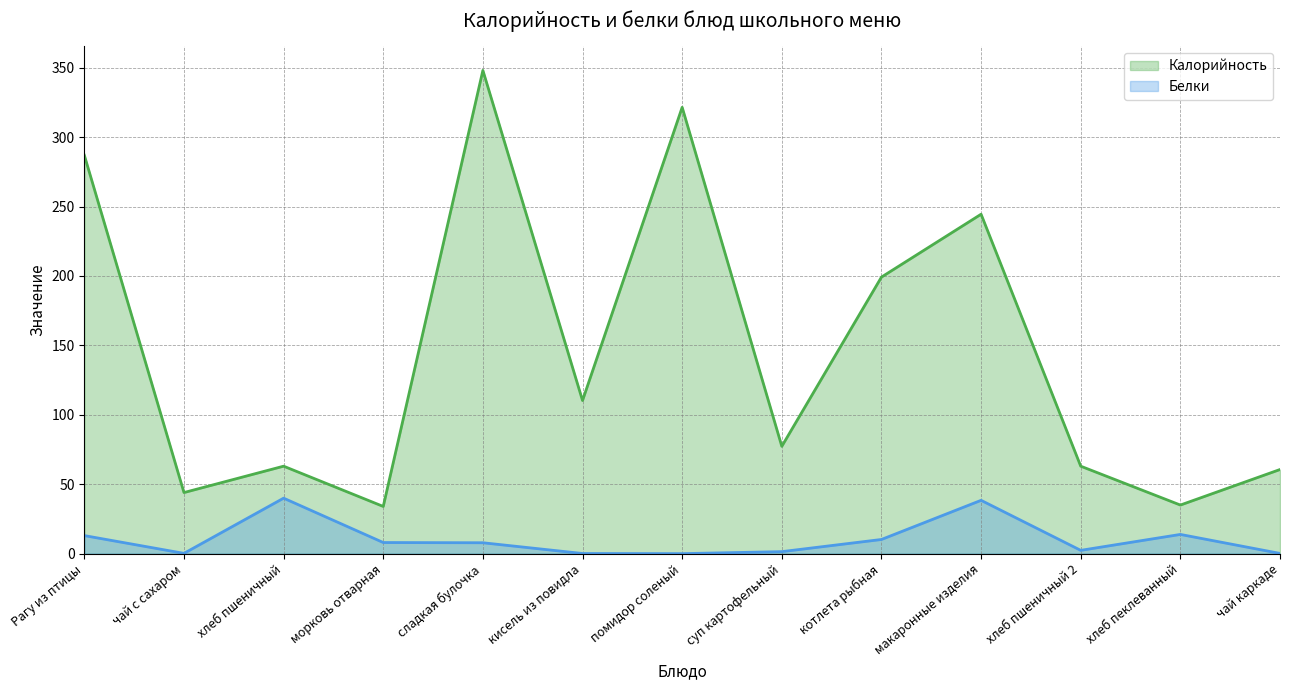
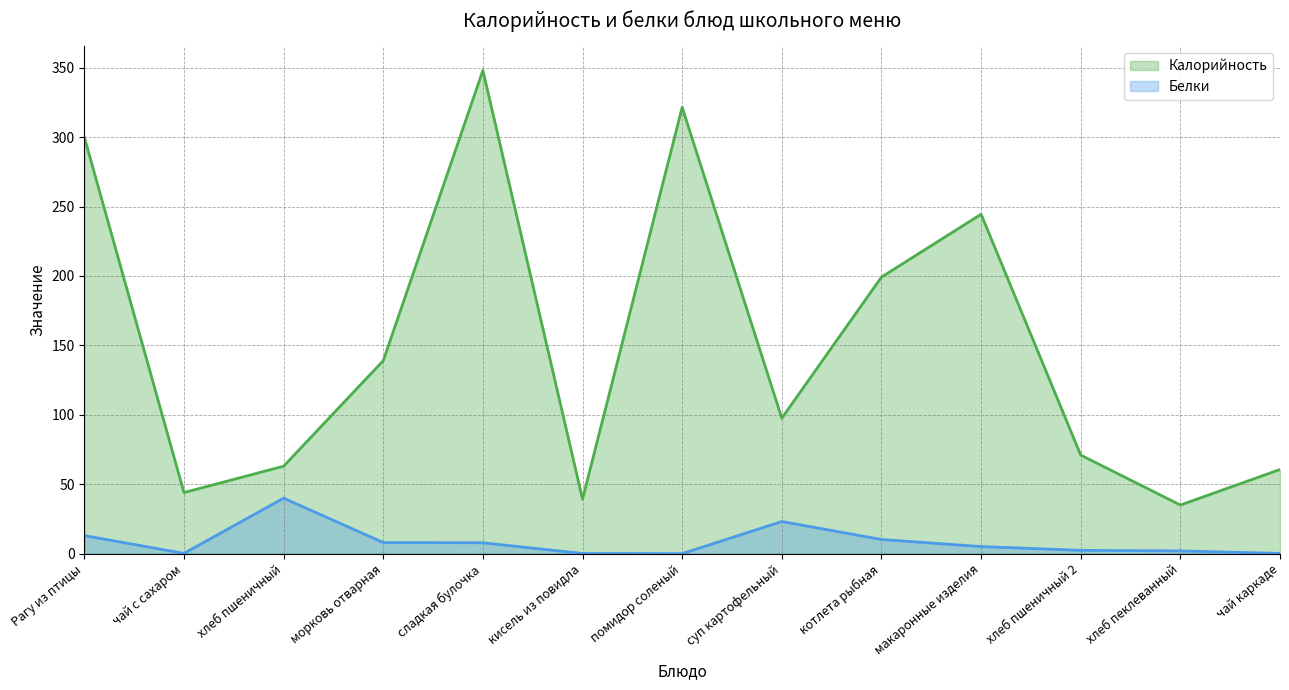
Калорийность, Рагу из птицы: 287 -> 300
Калорийность, морковь отварная: 34 -> 139
Калорийность, кисель из повидла: 110 -> 39
Калорийность, суп картофельный: 77 -> 98
Белки, суп картофельный: 1 -> 23
Белки, макаронные изделия: 38 -> 5
Калорийность, хлеб пшеничный 2: 63 -> 71
Белки, хлеб пеклеванный: 14 -> 2
